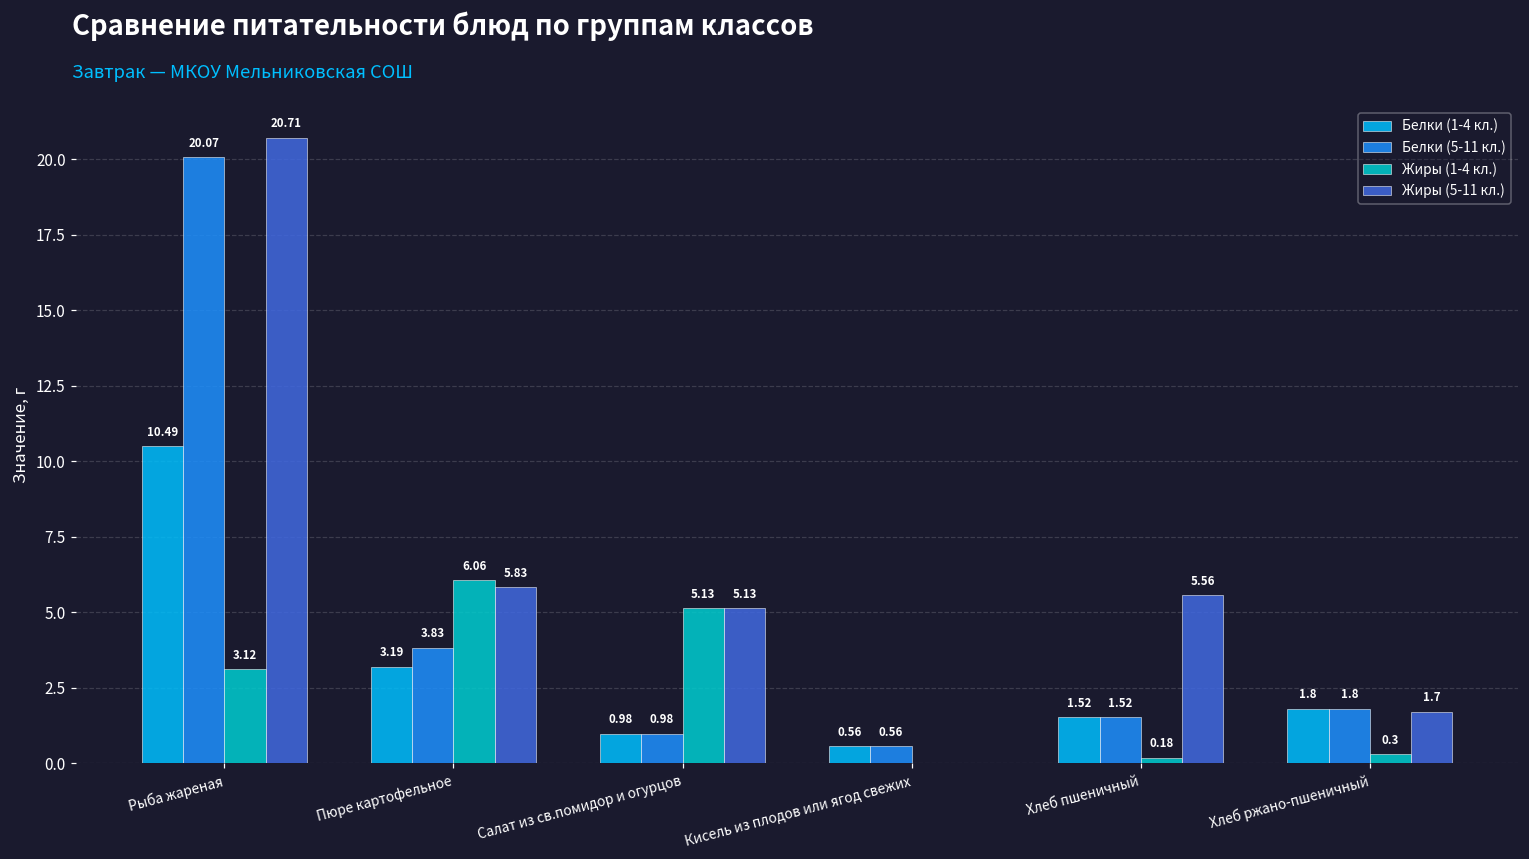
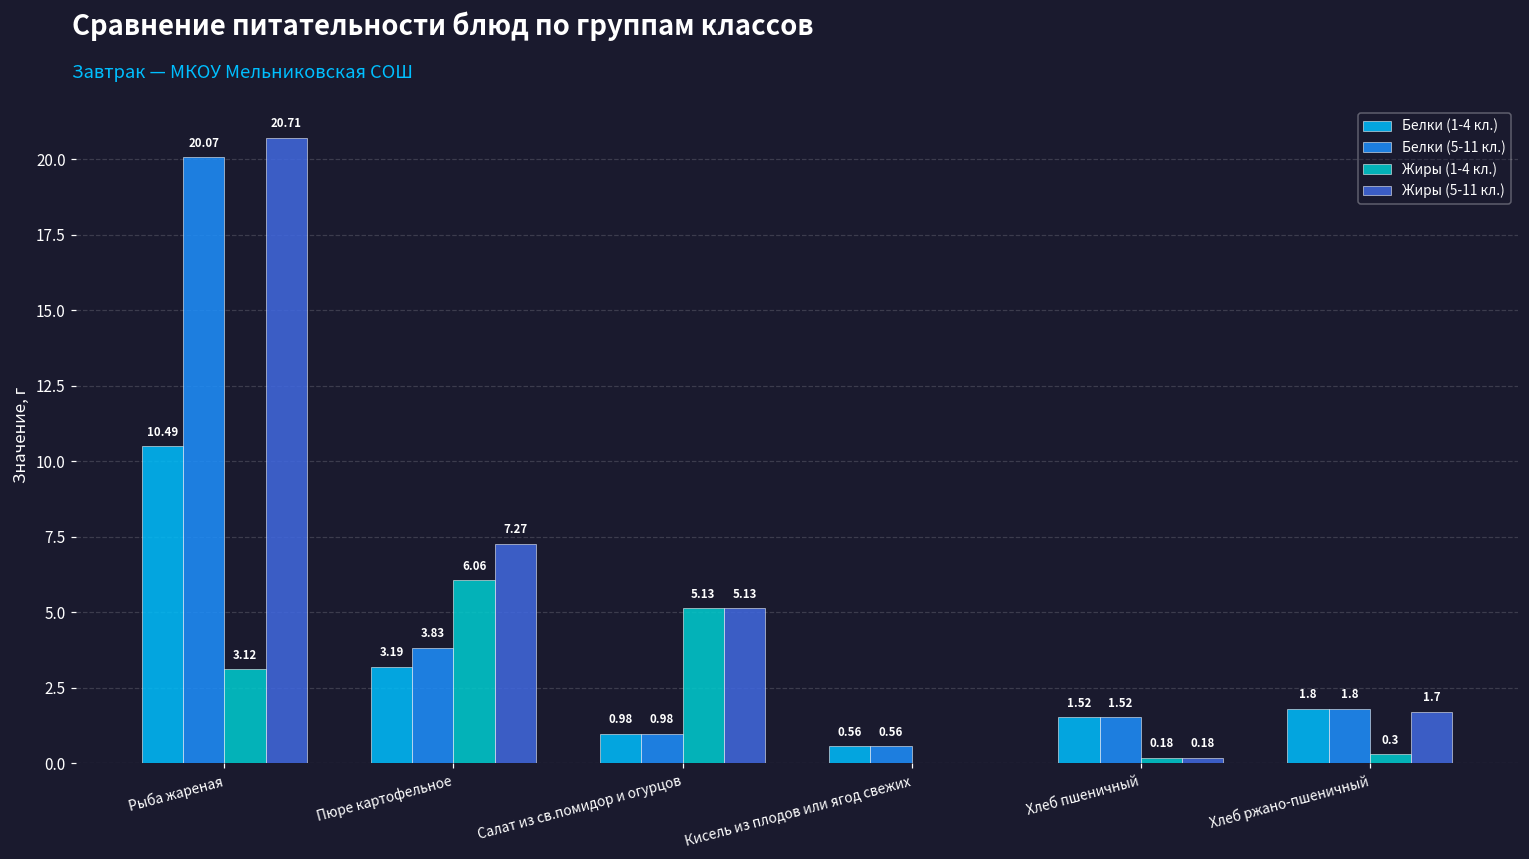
Жиры (5-11 кл.), Пюре картофельное: 5.83 -> 7.27
Жиры (5-11 кл.), Хлеб пшеничный: 5.56 -> 0.18
